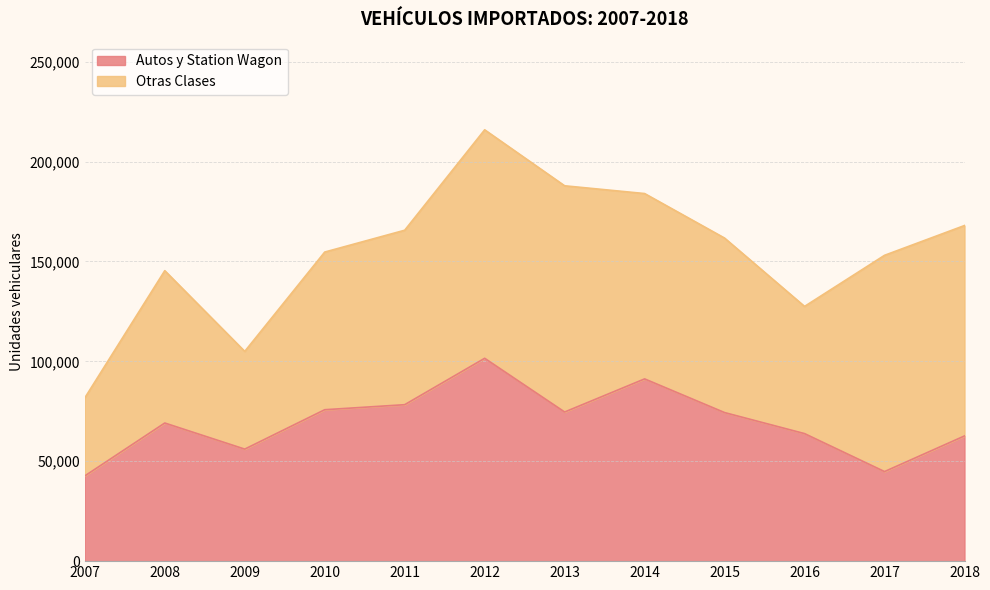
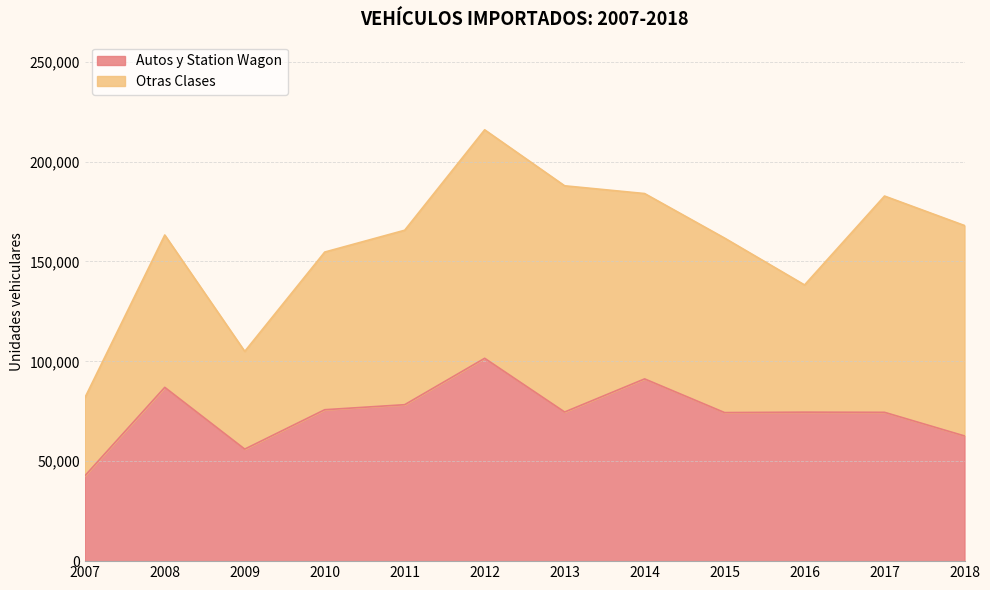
Autos y Station Wagon, 2008: 69,000 -> 87,000
Autos y Station Wagon, 2016: 64,000 -> 75,000
Autos y Station Wagon, 2017: 45,000 -> 74,000
